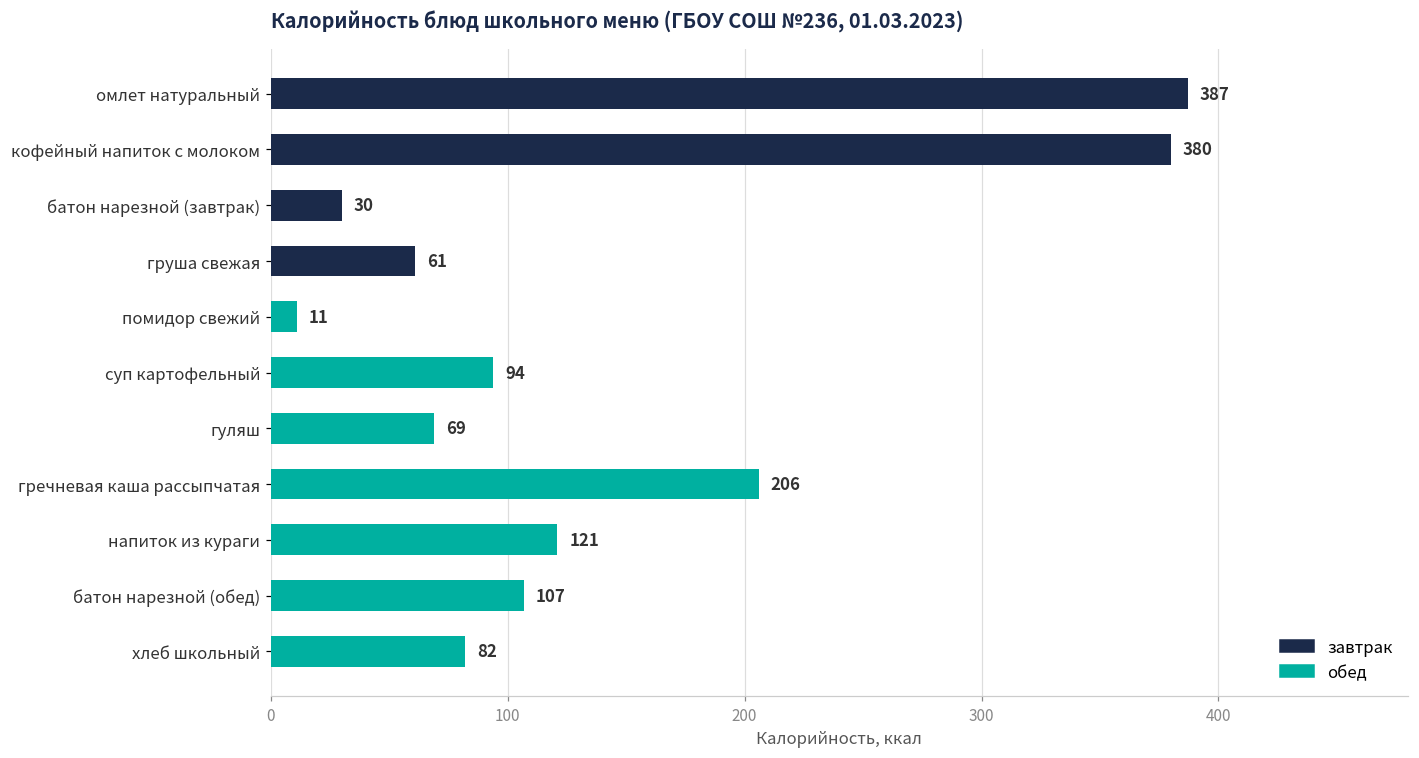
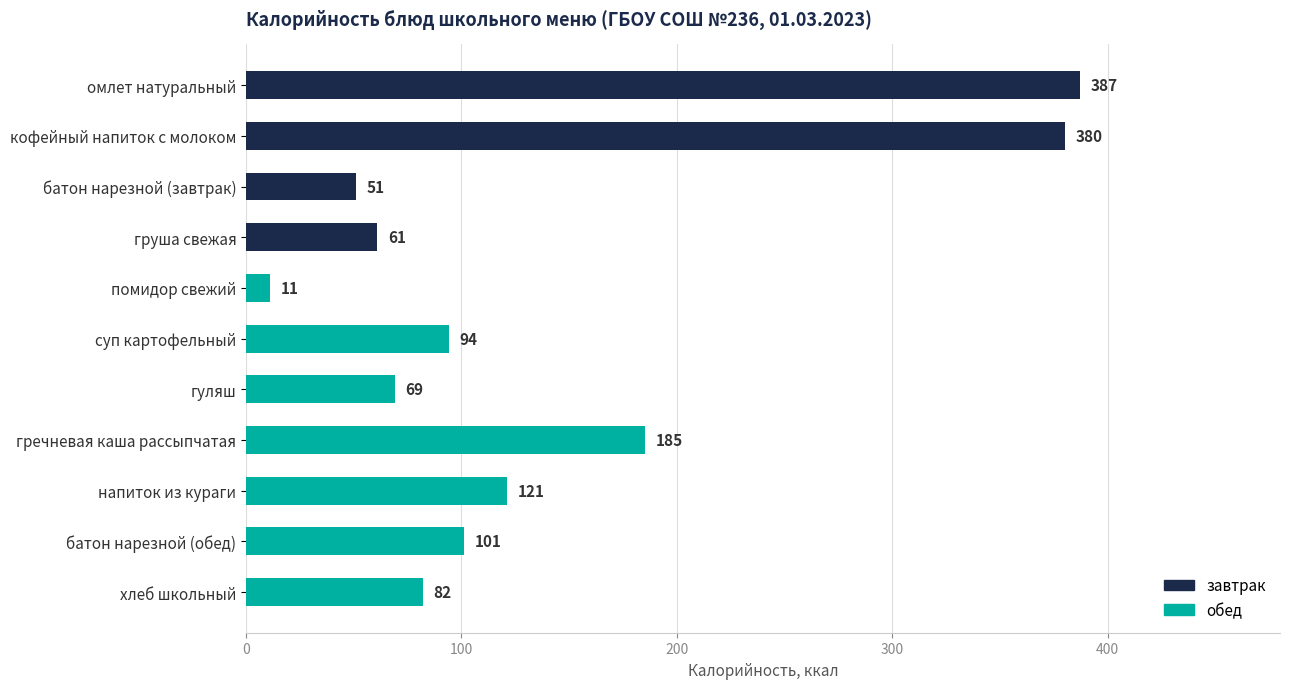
батон нарезной (завтрак): 30 -> 51
гречневая каша рассыпчатая: 206 -> 185
батон нарезной (обед): 107 -> 101
